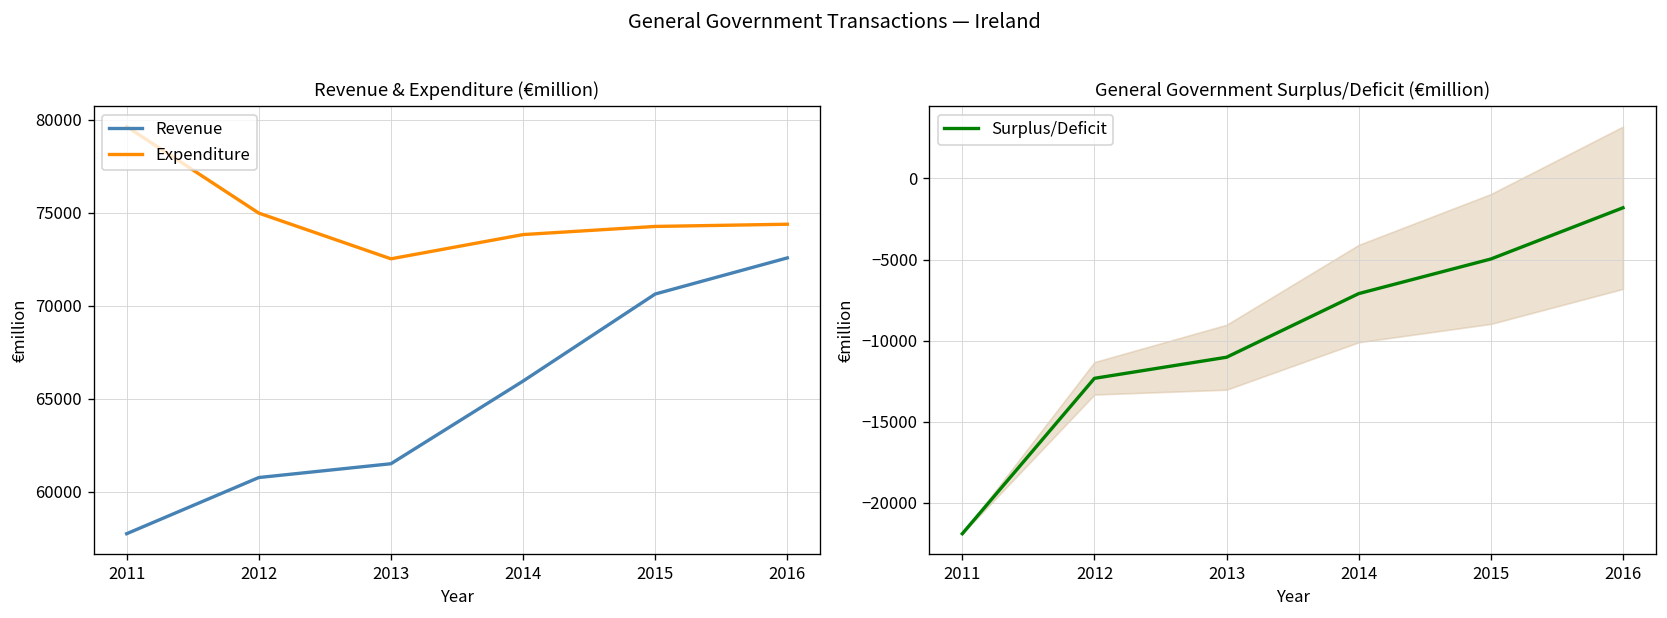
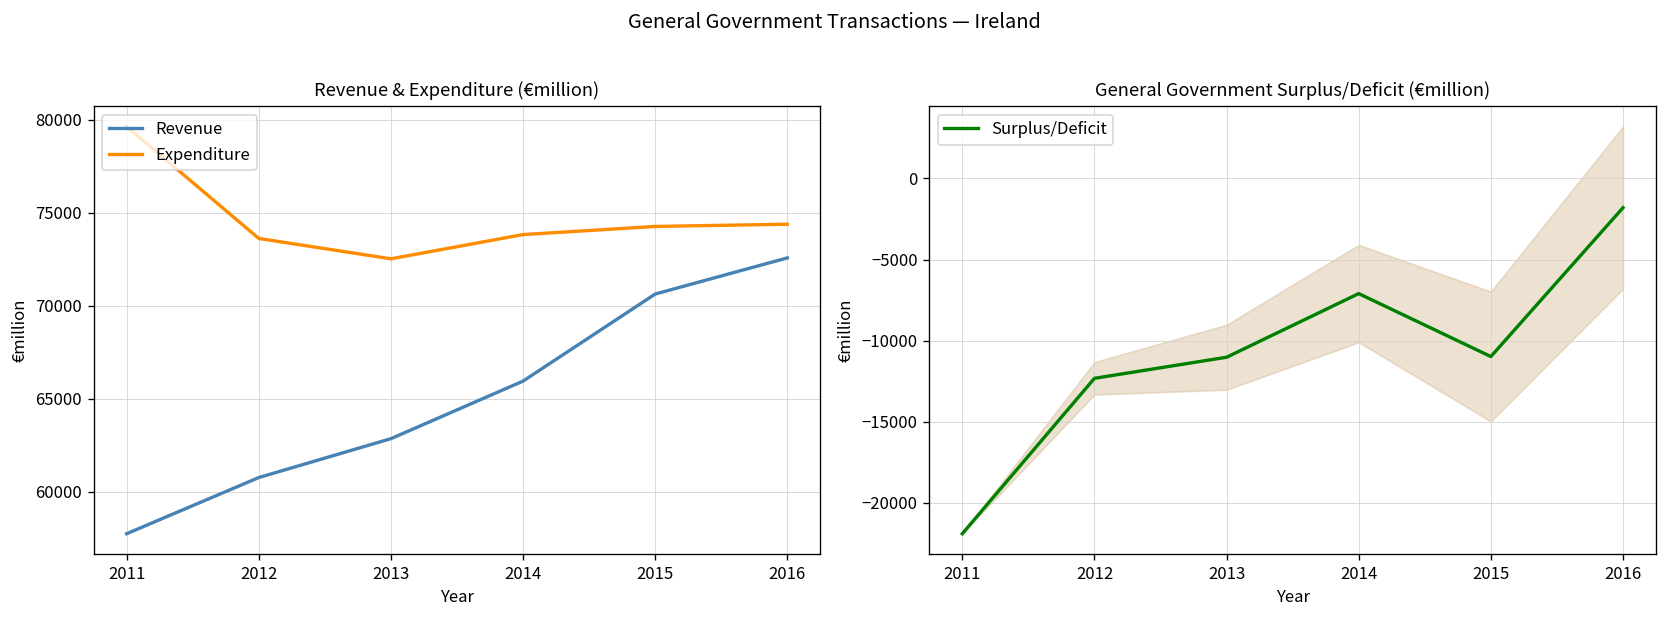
Revenue & Expenditure (€million), Expenditure, 2012: 75000 -> 73600
Revenue & Expenditure (€million), Revenue, 2013: 61500 -> 62800
General Government Surplus/Deficit (€million), Surplus/Deficit, 2015: -5000 -> -11000
